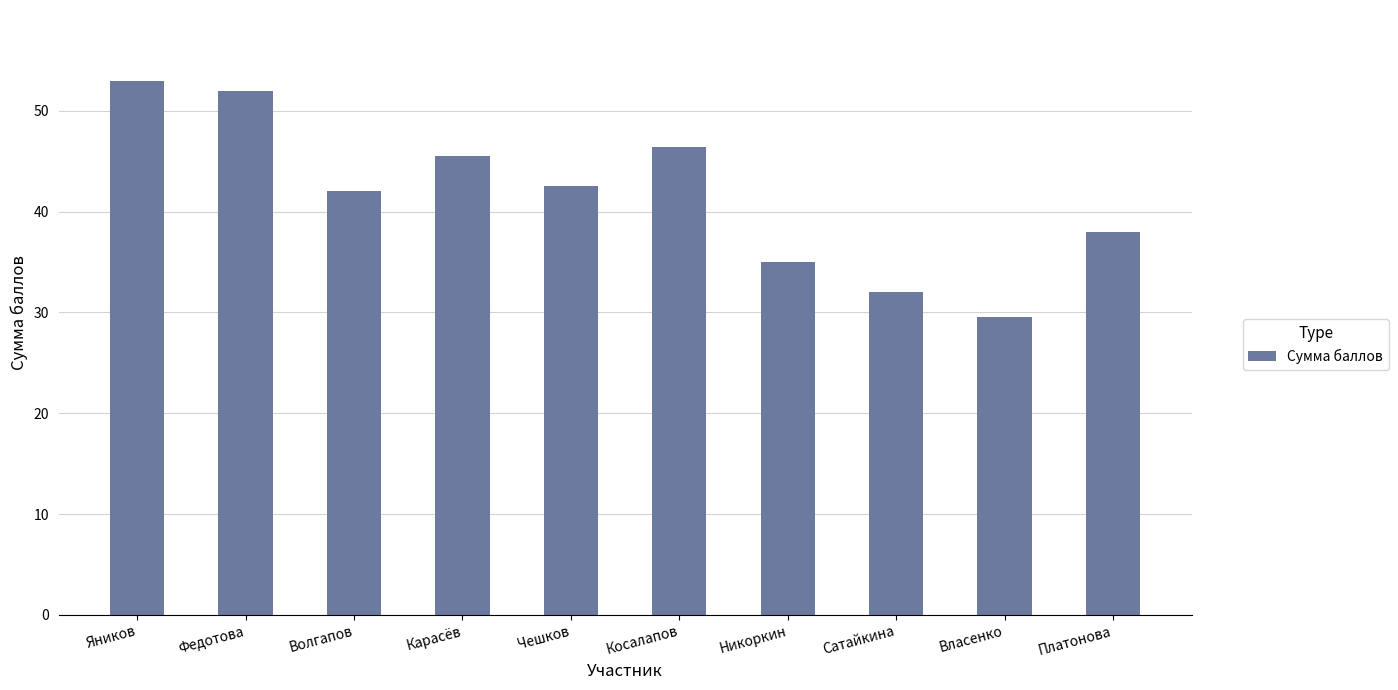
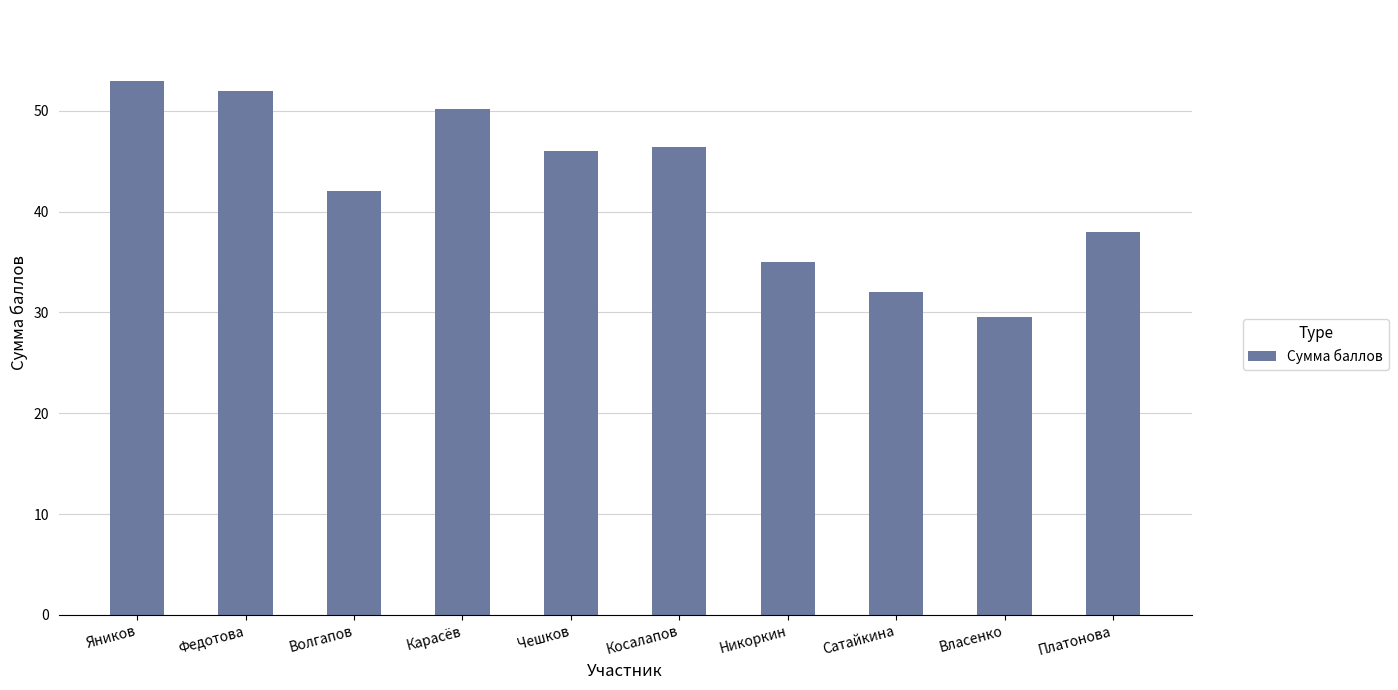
Карасёв: 45.5 -> 50.2
Чешков: 42.5 -> 46.0
